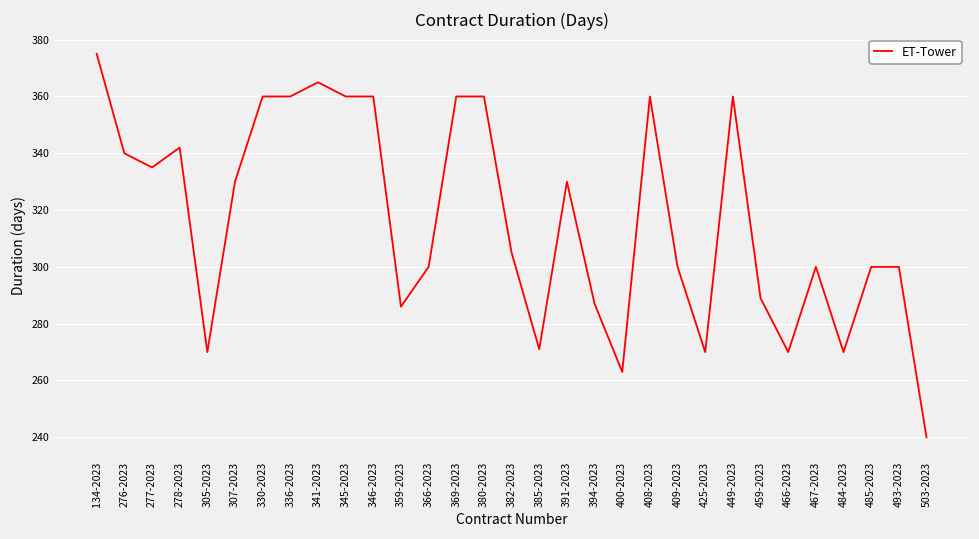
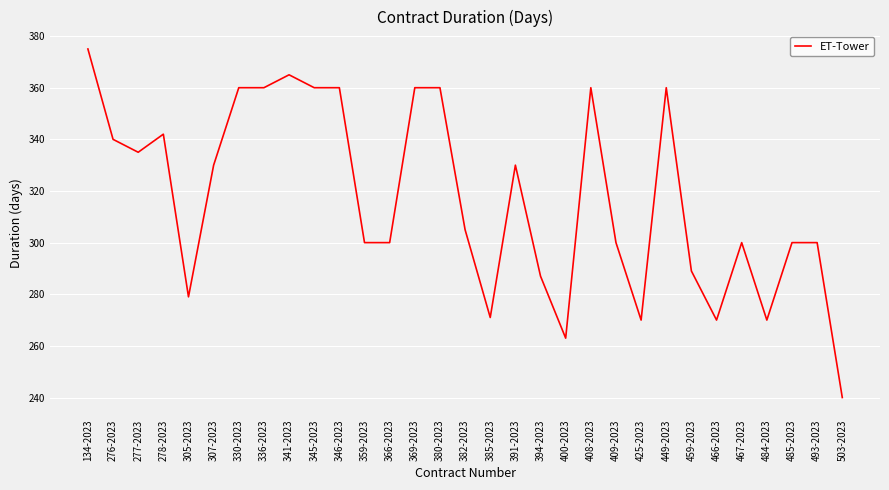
305-2023: 270 -> 279
359-2023: 286 -> 300
